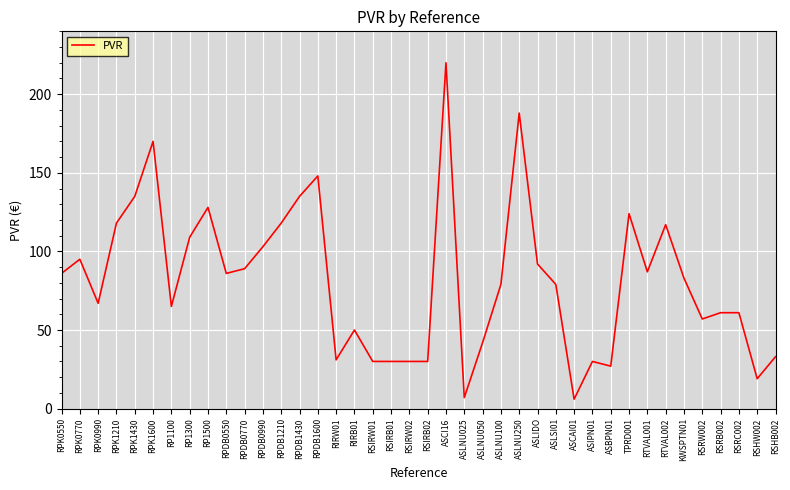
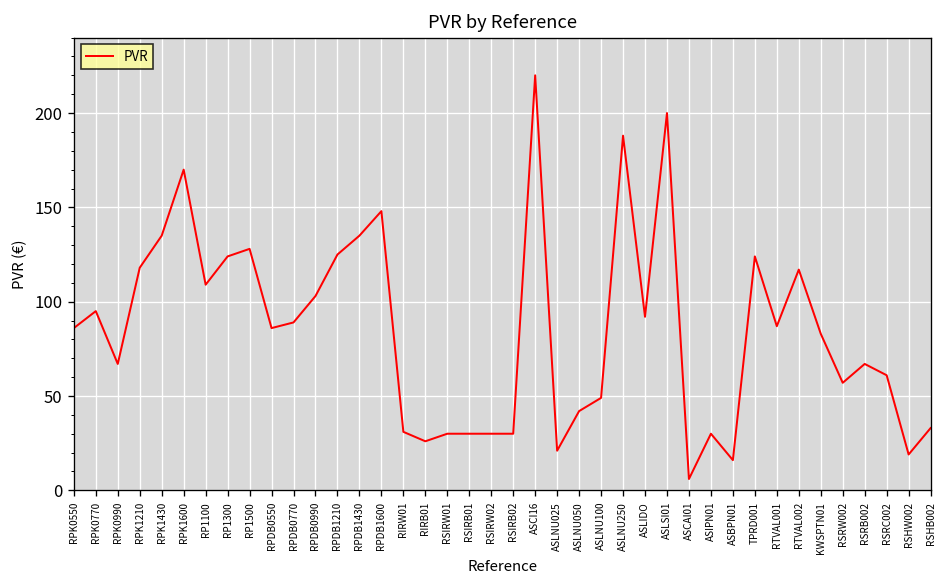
RP1100: 65 -> 109
RP1300: 109 -> 124
RPDB1210: 118 -> 125
RIRB01: 50 -> 26
ASLNU025: 7 -> 21
ASLNU100: 79 -> 49
ASLSI01: 79 -> 200
ASBPN01: 27 -> 16
RSRB002: 61 -> 67
